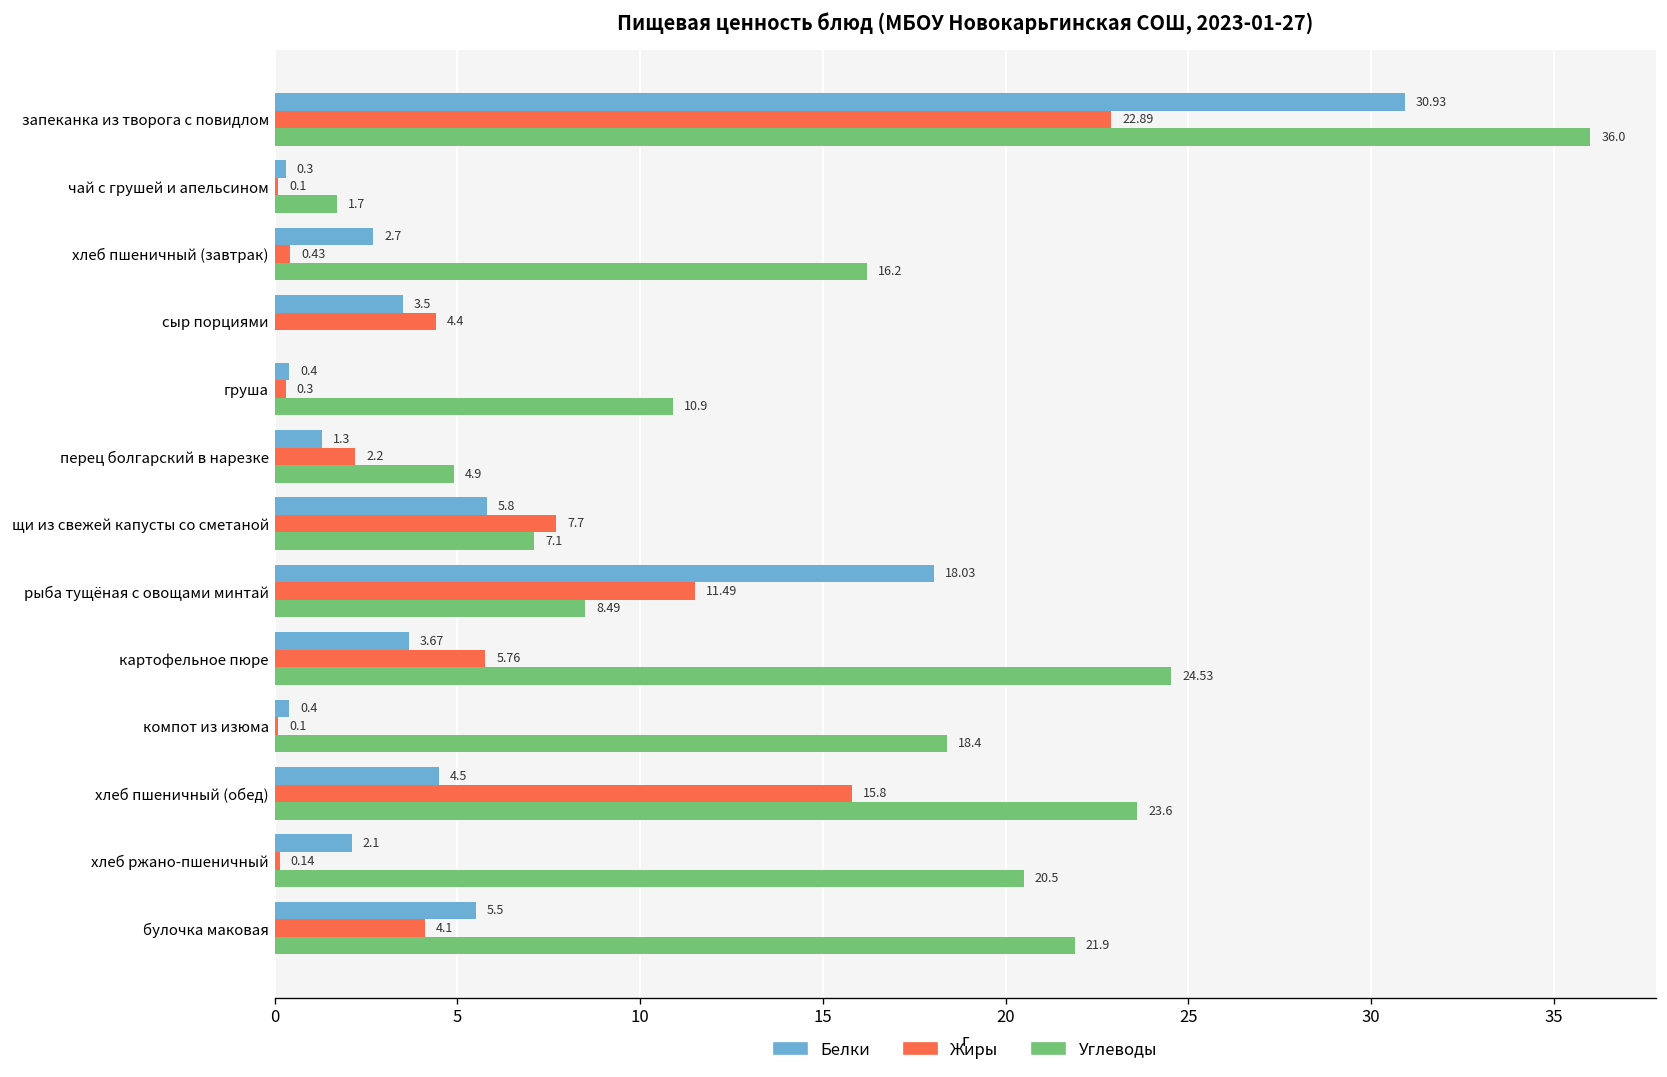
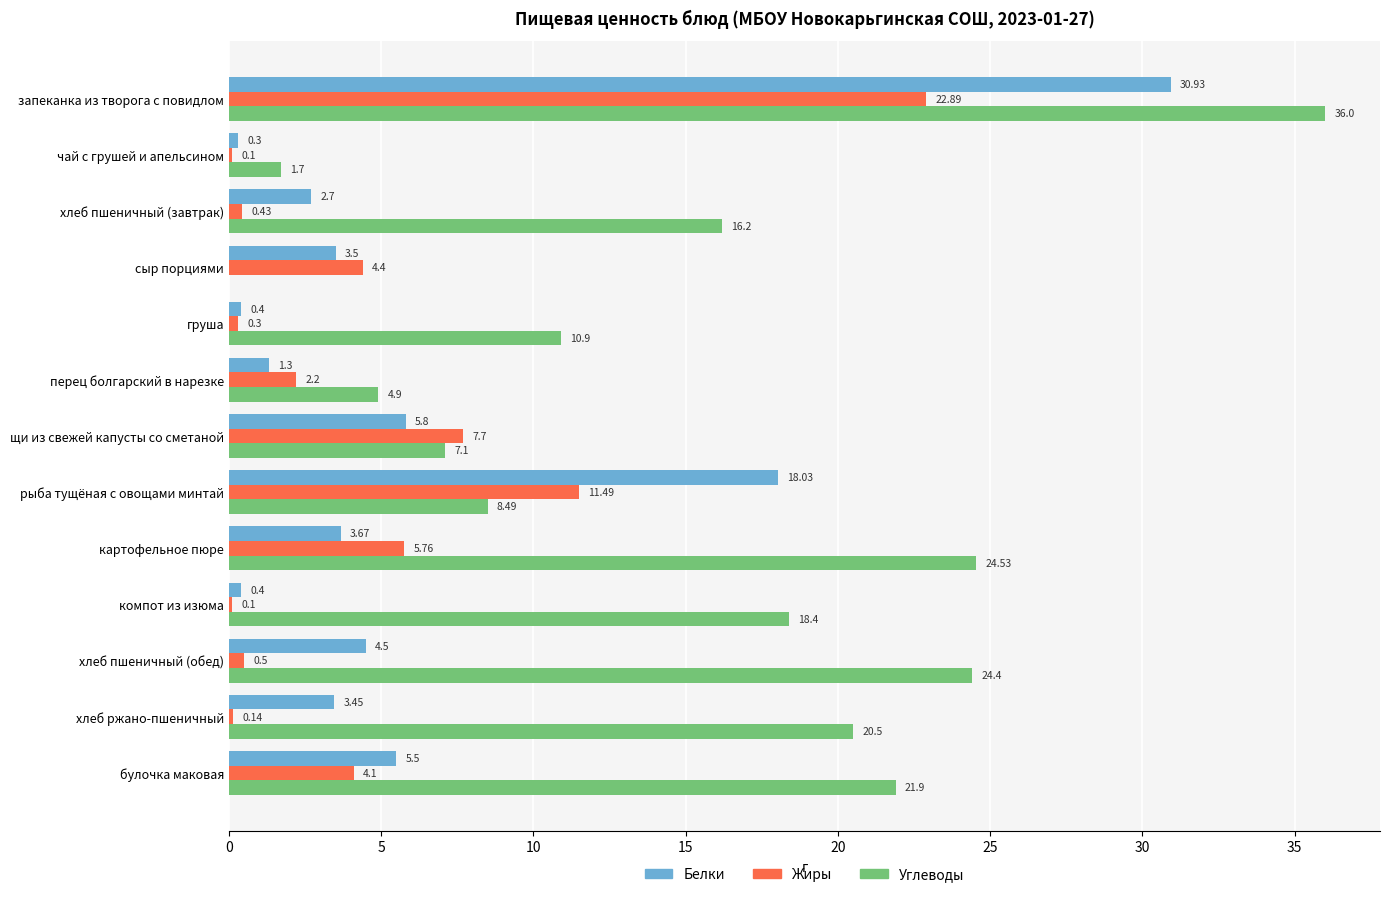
Жиры, хлеб пшеничный (обед): 15.8 -> 0.5
Углеводы, хлеб пшеничный (обед): 23.6 -> 24.4
Белки, хлеб ржано-пшеничный: 2.1 -> 3.45
